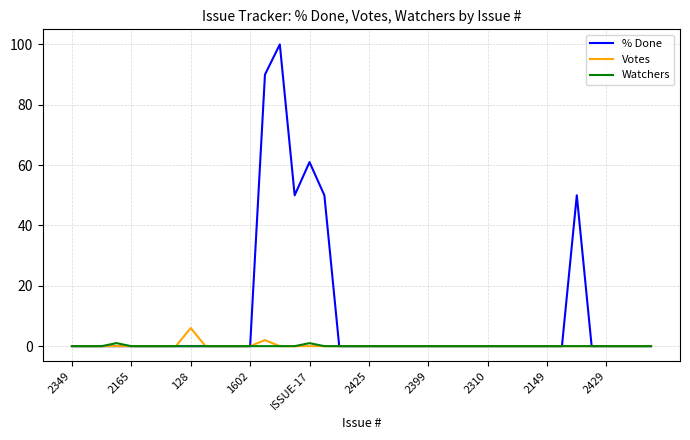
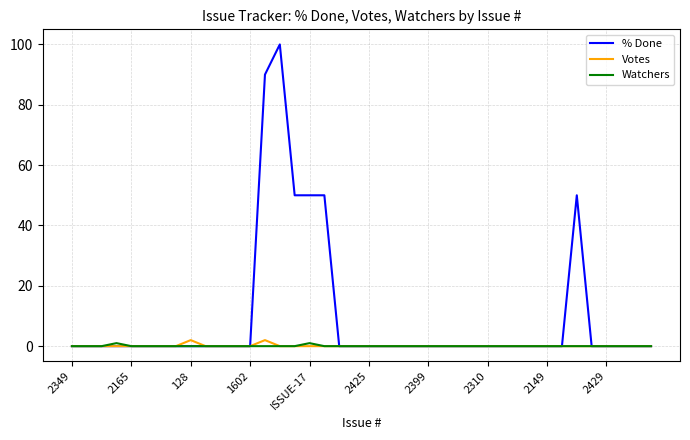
Votes, 128: 6 -> 2
% Done, ISSUE-17: 61 -> 50
